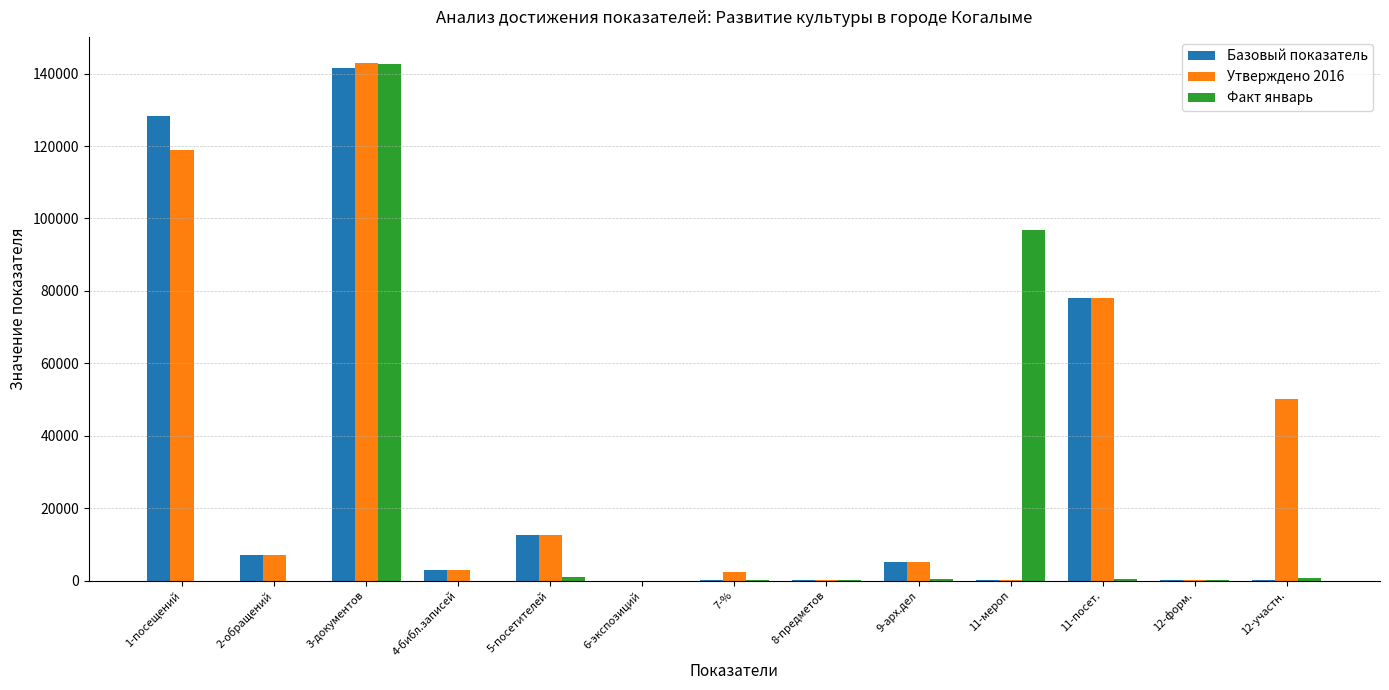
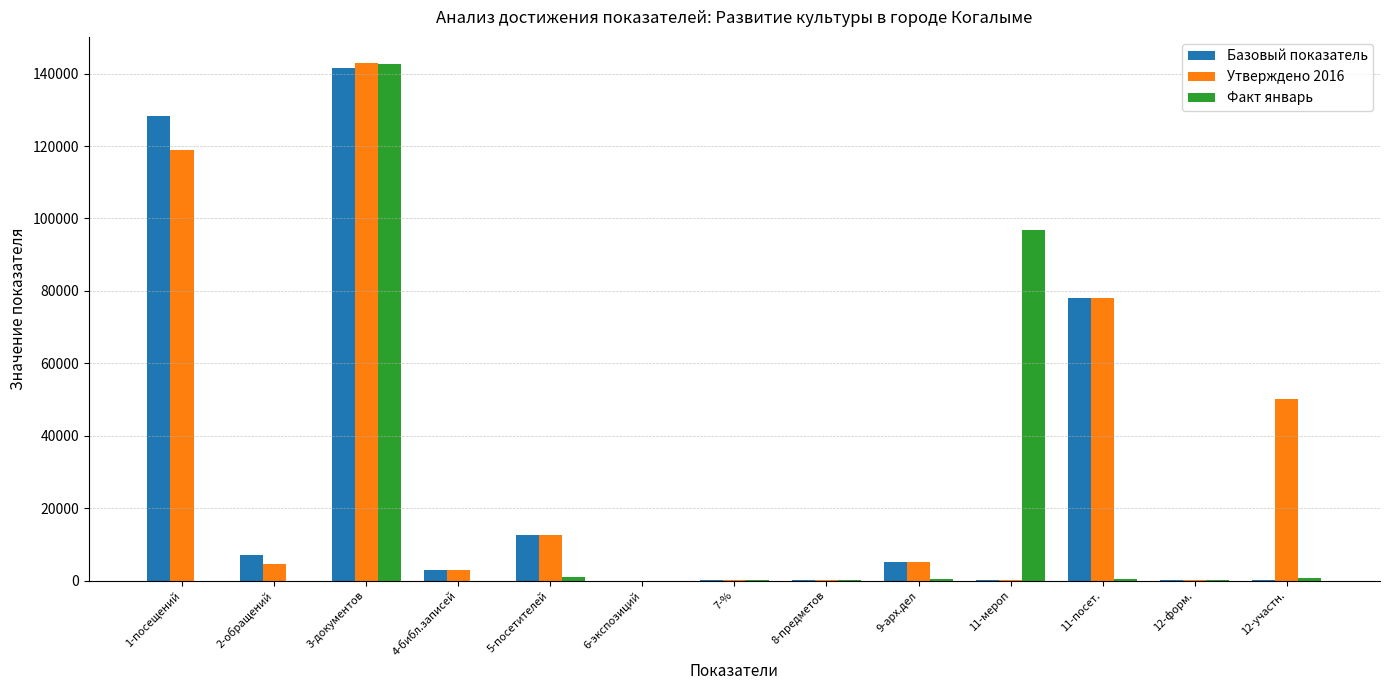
Утверждено 2016, 2-обращений: 7000 -> 4000
Утверждено 2016, 7-%: 2000 -> 0
